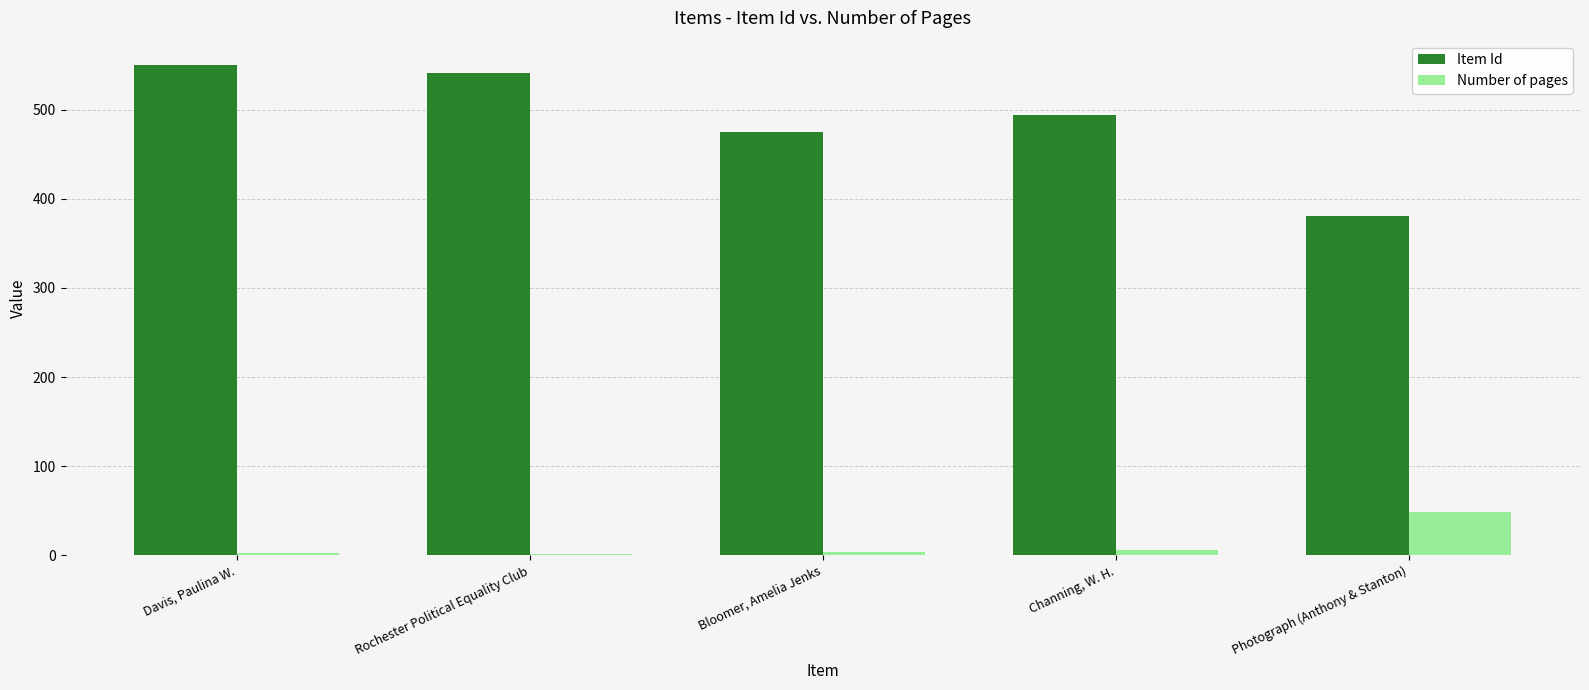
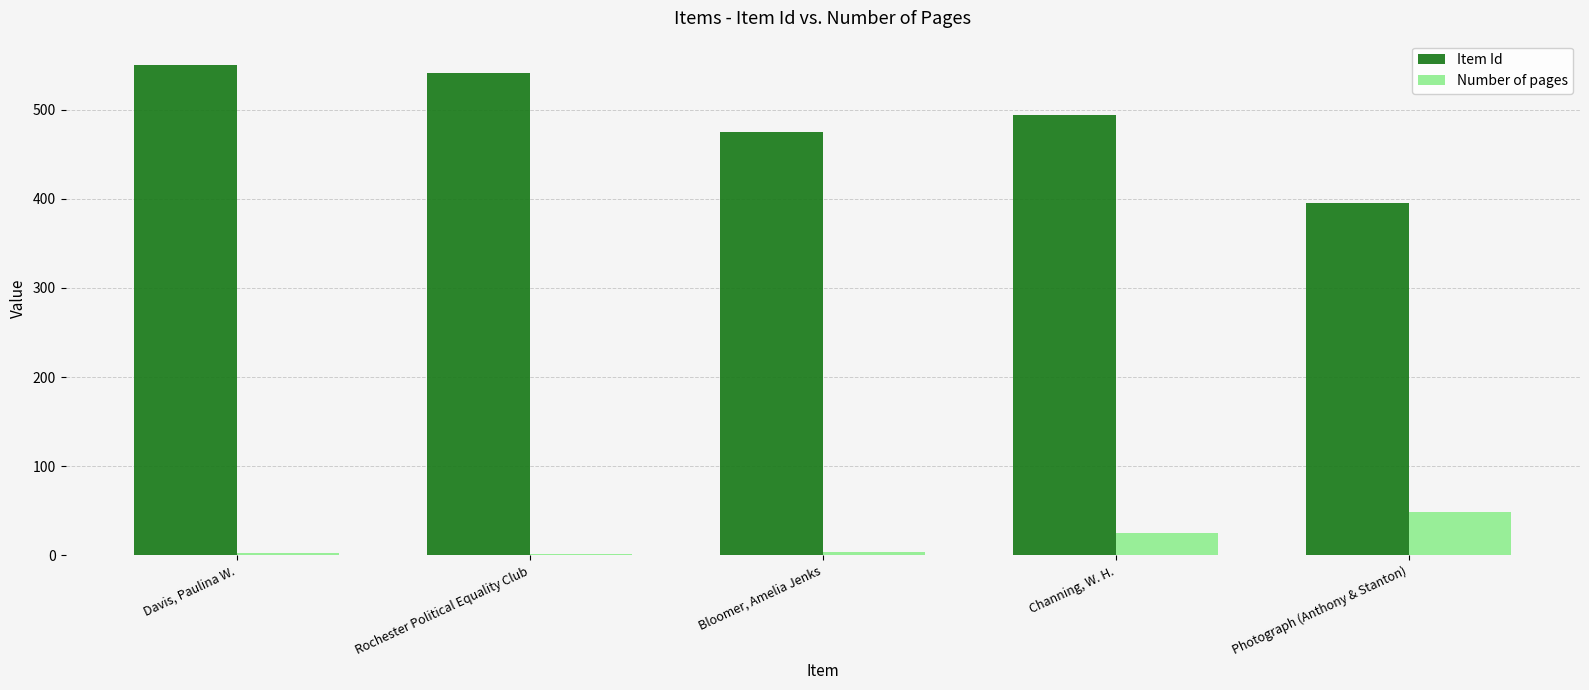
Number of pages, Channing, W. H.: 10 -> 30
Item Id, Photograph (Anthony & Stanton): 380 -> 400
